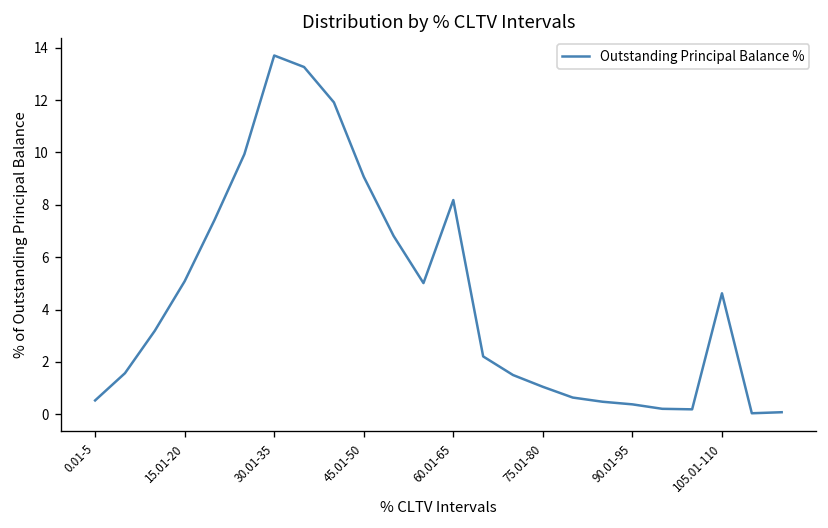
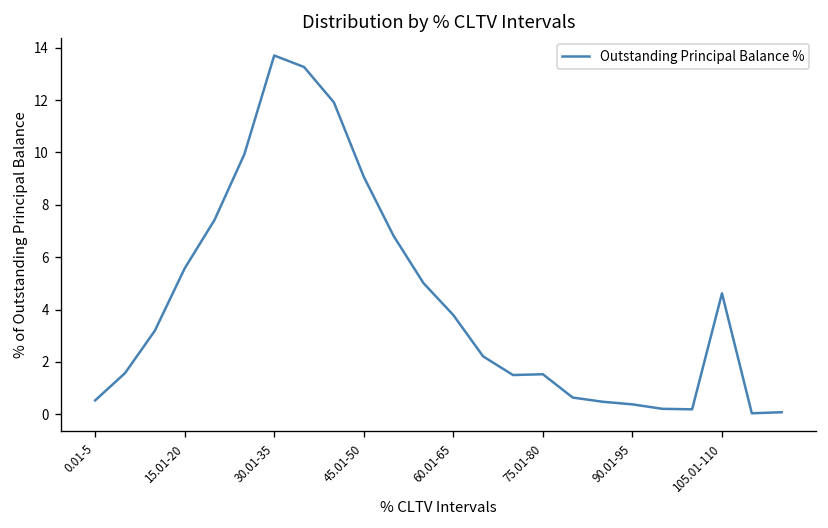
15.01-20: 5.1 -> 5.6
60.01-65: 8.2 -> 3.8
75.01-80: 1.1 -> 1.5
